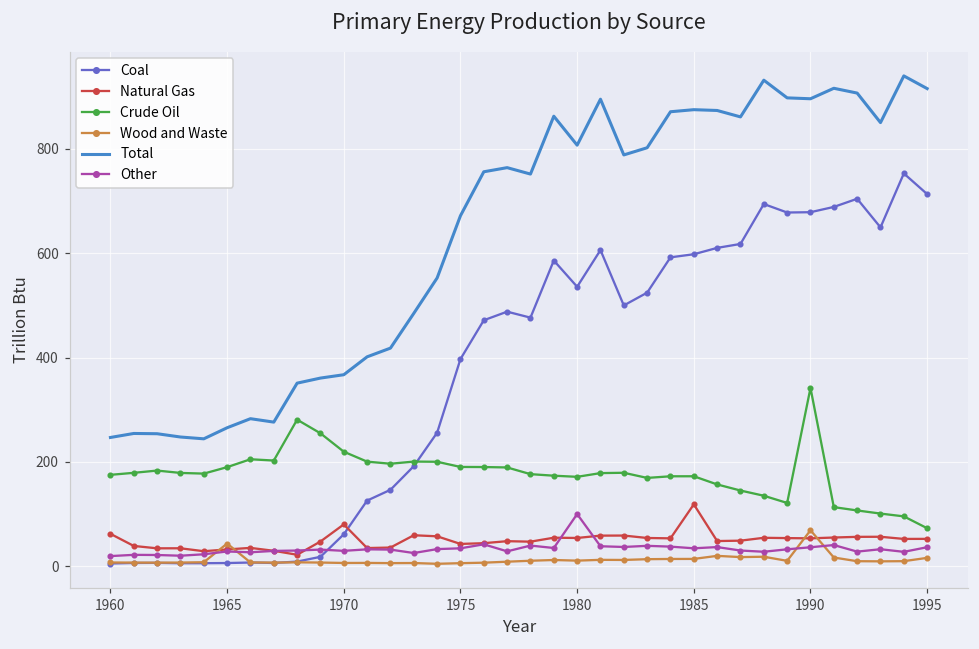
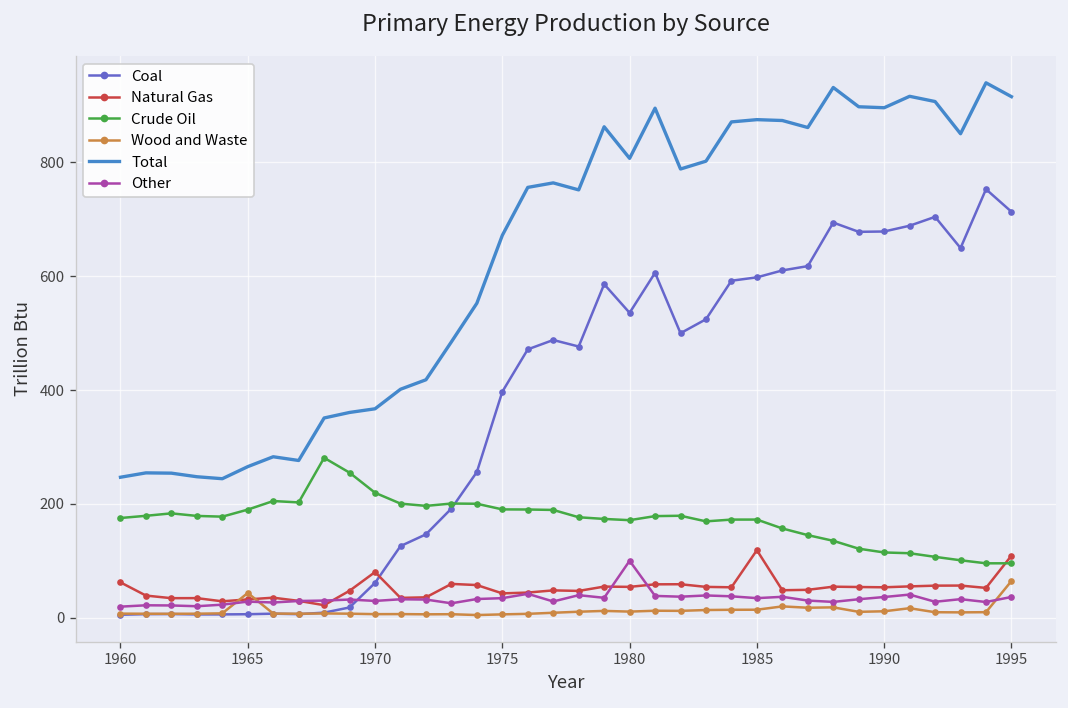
Crude Oil, 1990: 340 -> 110
Wood and Waste, 1990: 70 -> 10
Natural Gas, 1995: 50 -> 110
Crude Oil, 1995: 70 -> 100
Wood and Waste, 1995: 20 -> 60
